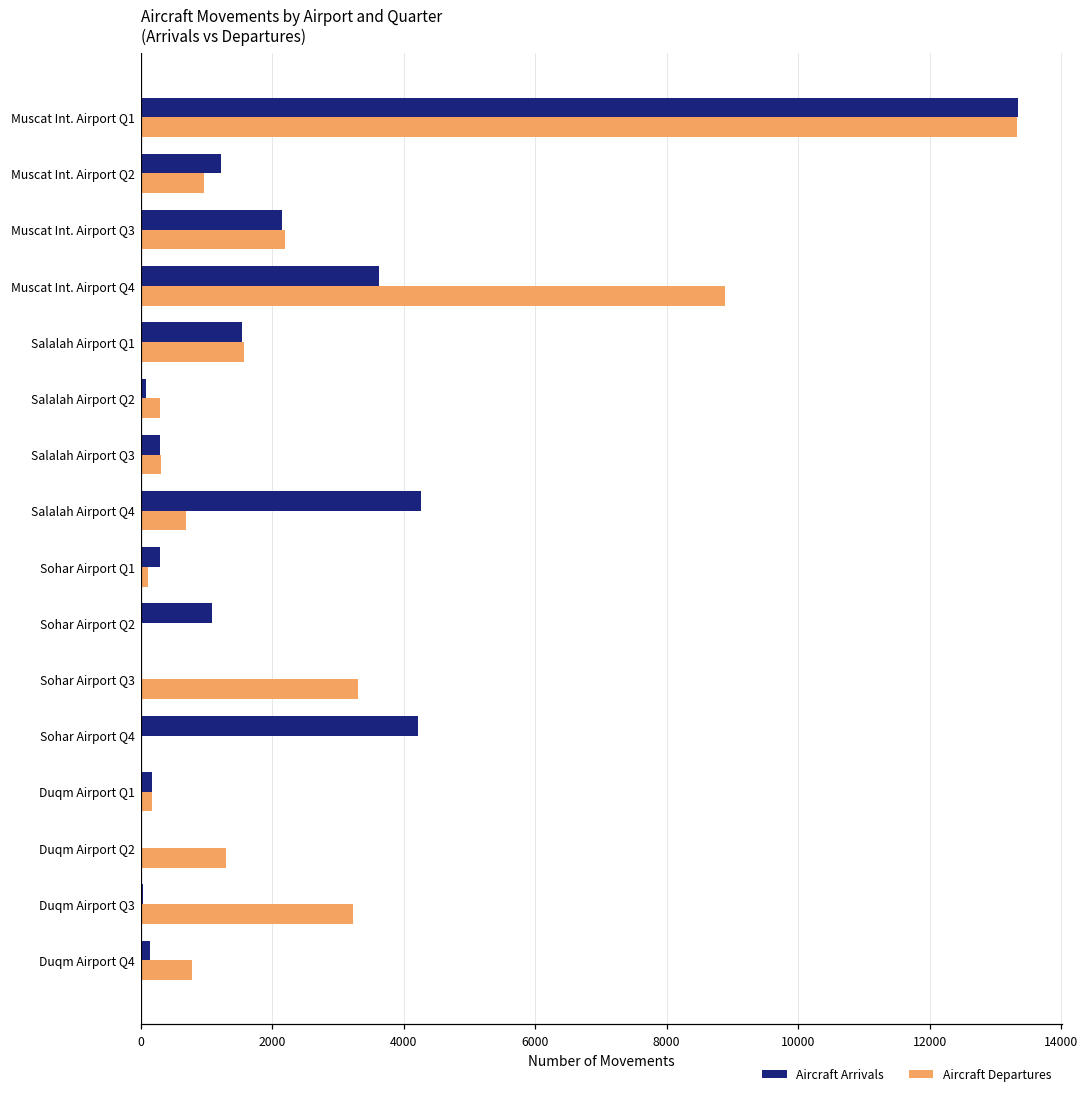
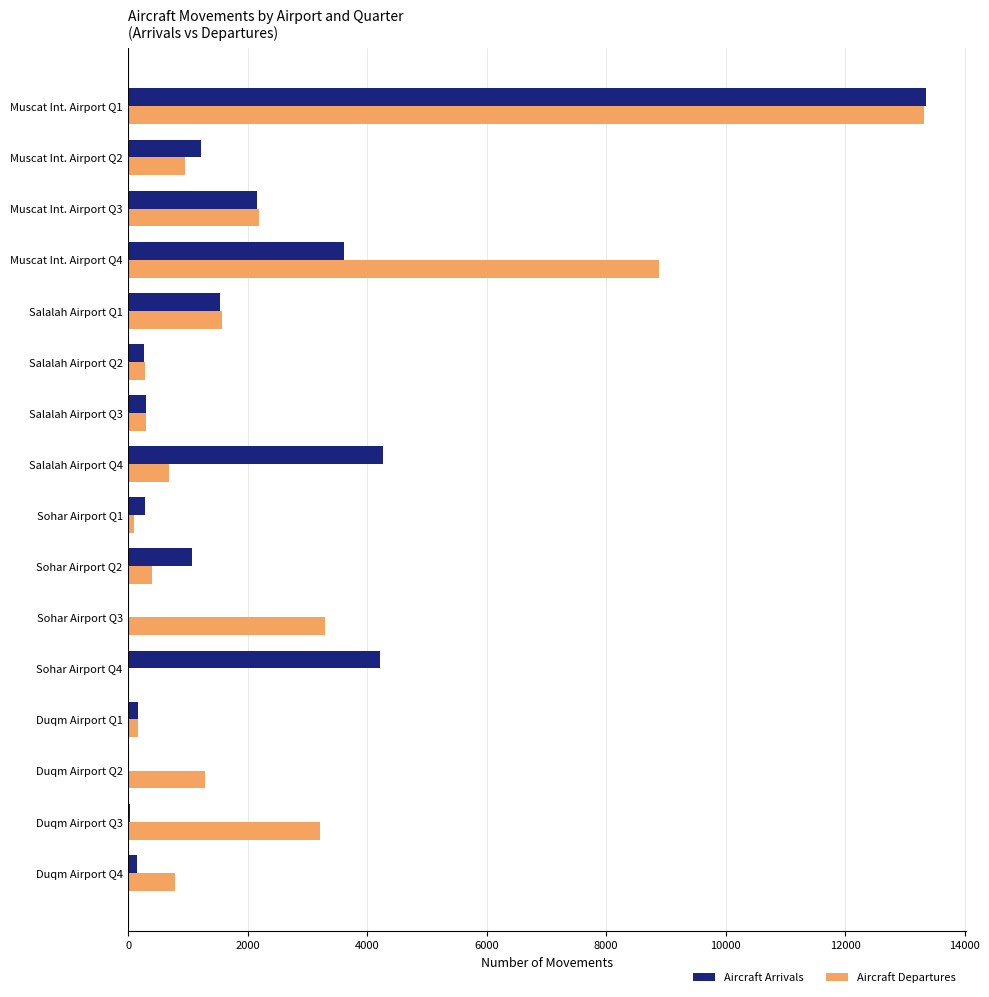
Aircraft Arrivals, Salalah Airport Q2: 100 -> 300
Aircraft Departures, Sohar Airport Q2: 0 -> 400
